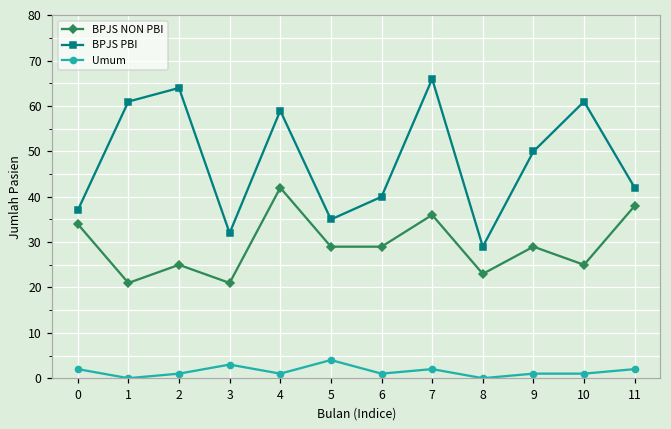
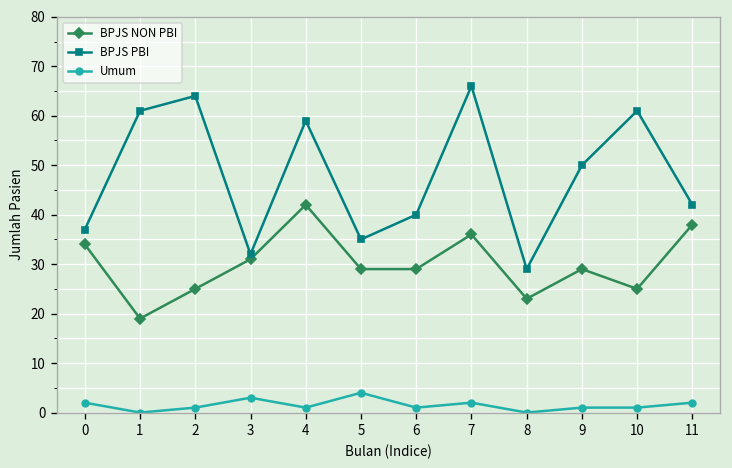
BPJS NON PBI, 1: 21 -> 19
BPJS NON PBI, 3: 21 -> 31
